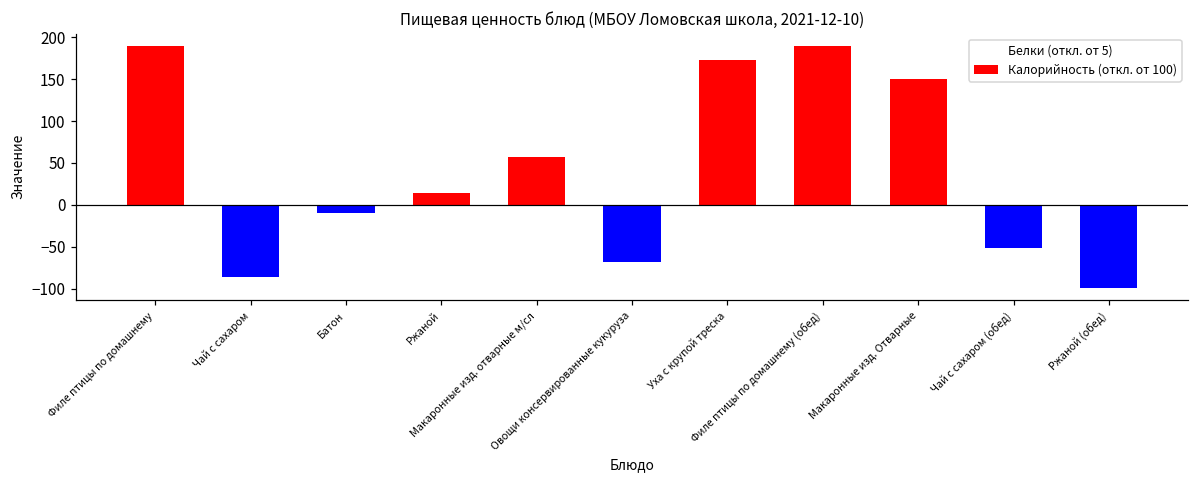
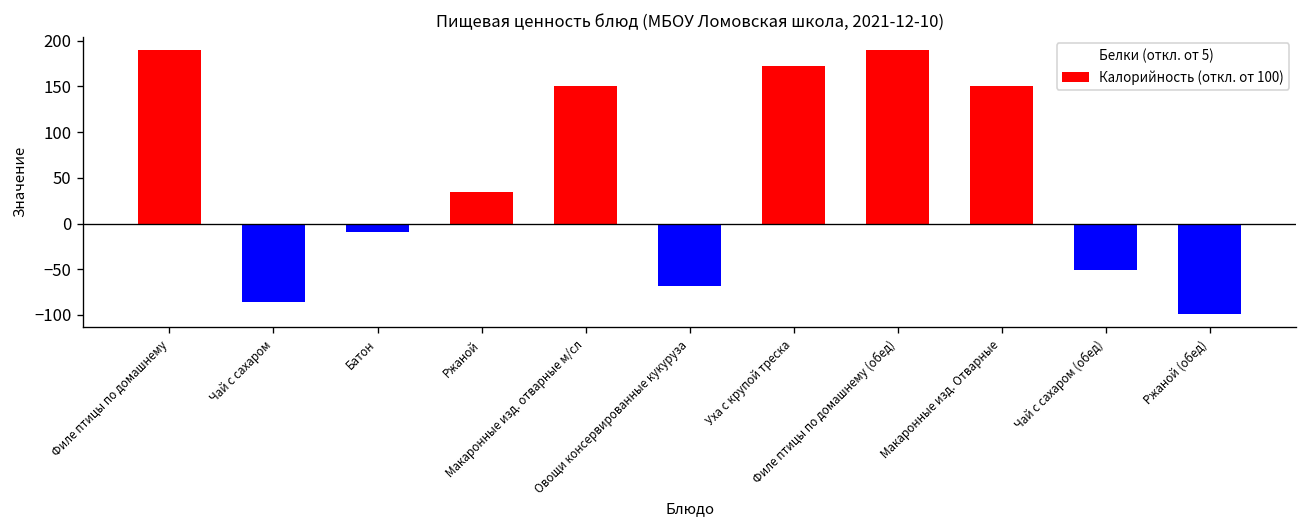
Калорийность (откл. от 100), Ржаной: 10 -> 40
Калорийность (откл. от 100), Макаронные изд. отварные м/сл: 60 -> 150
